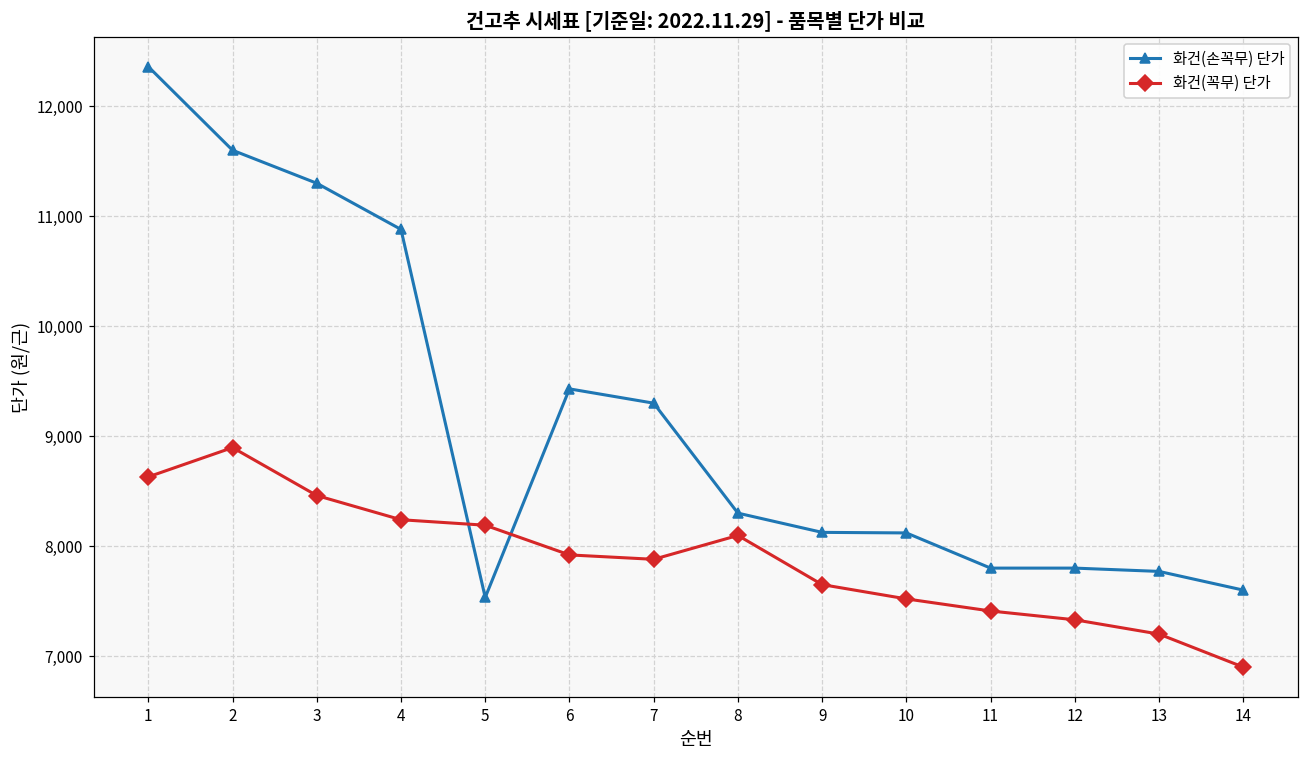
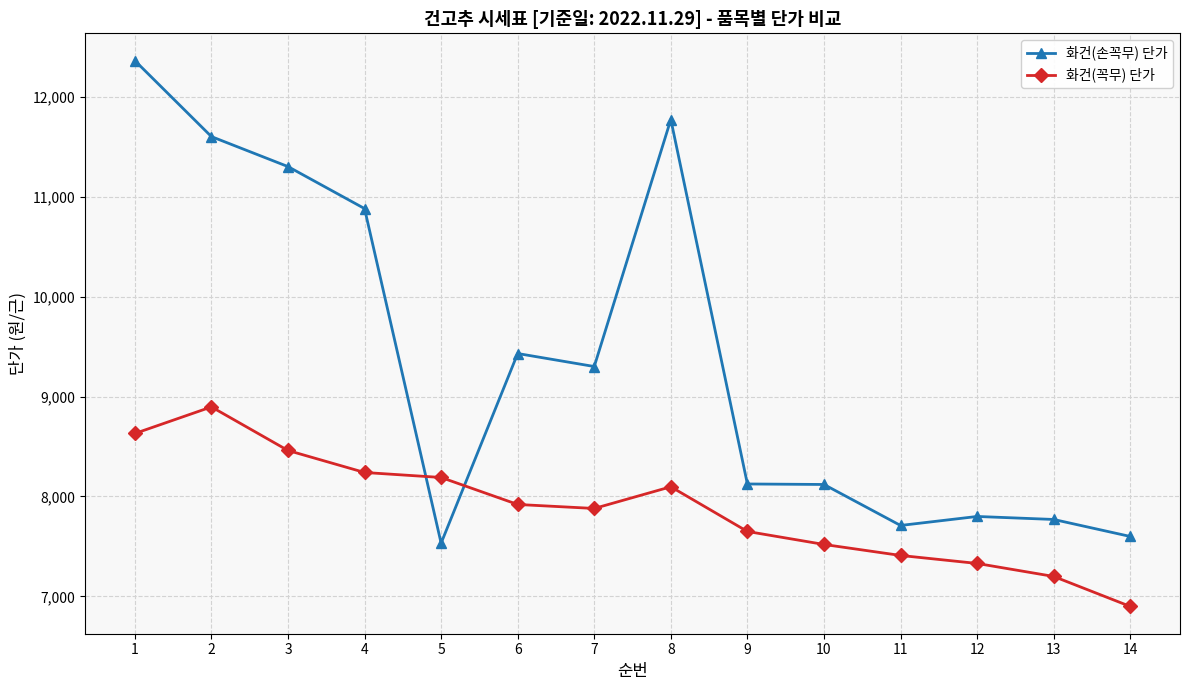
화건(손꼭무) 단가, 8: 8,300 -> 11,800
화건(손꼭무) 단가, 11: 7,800 -> 7,700
